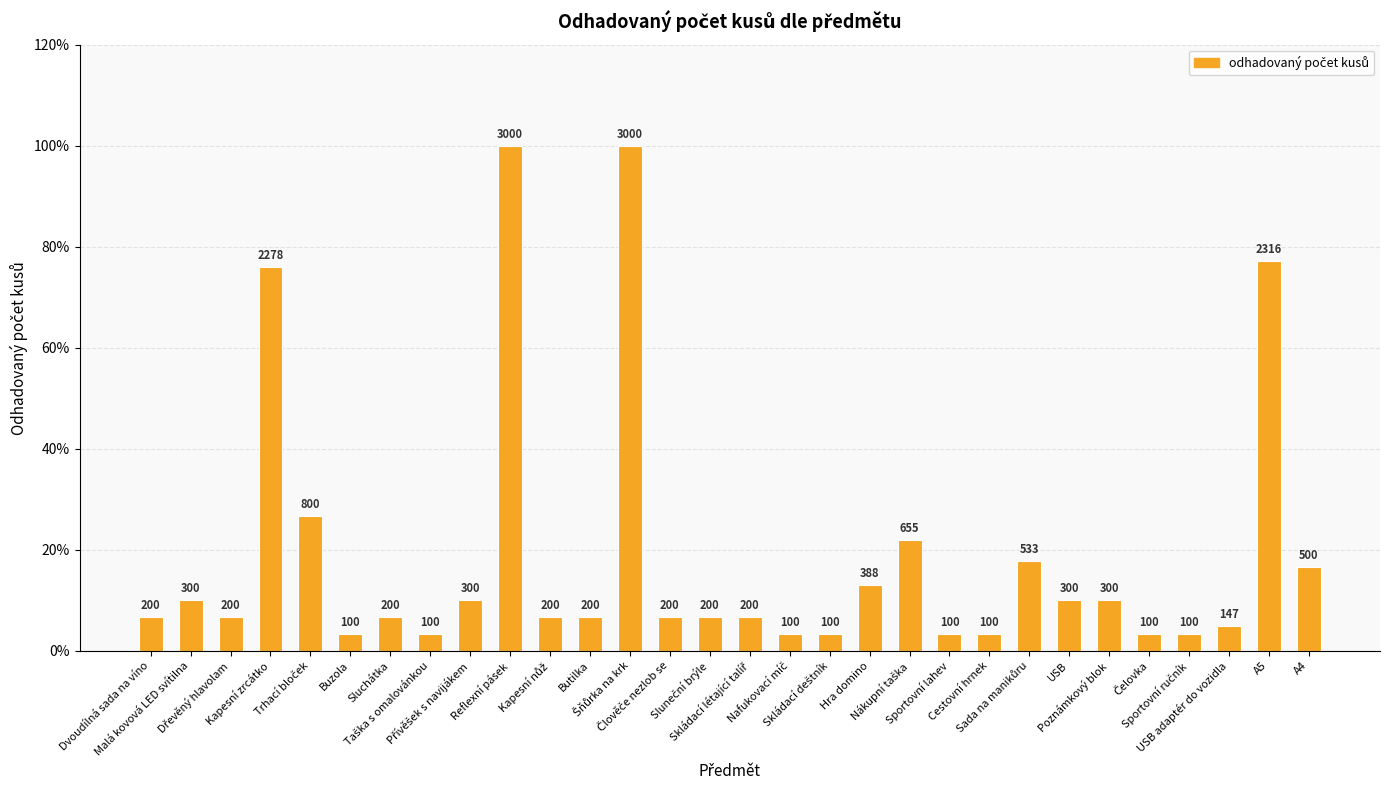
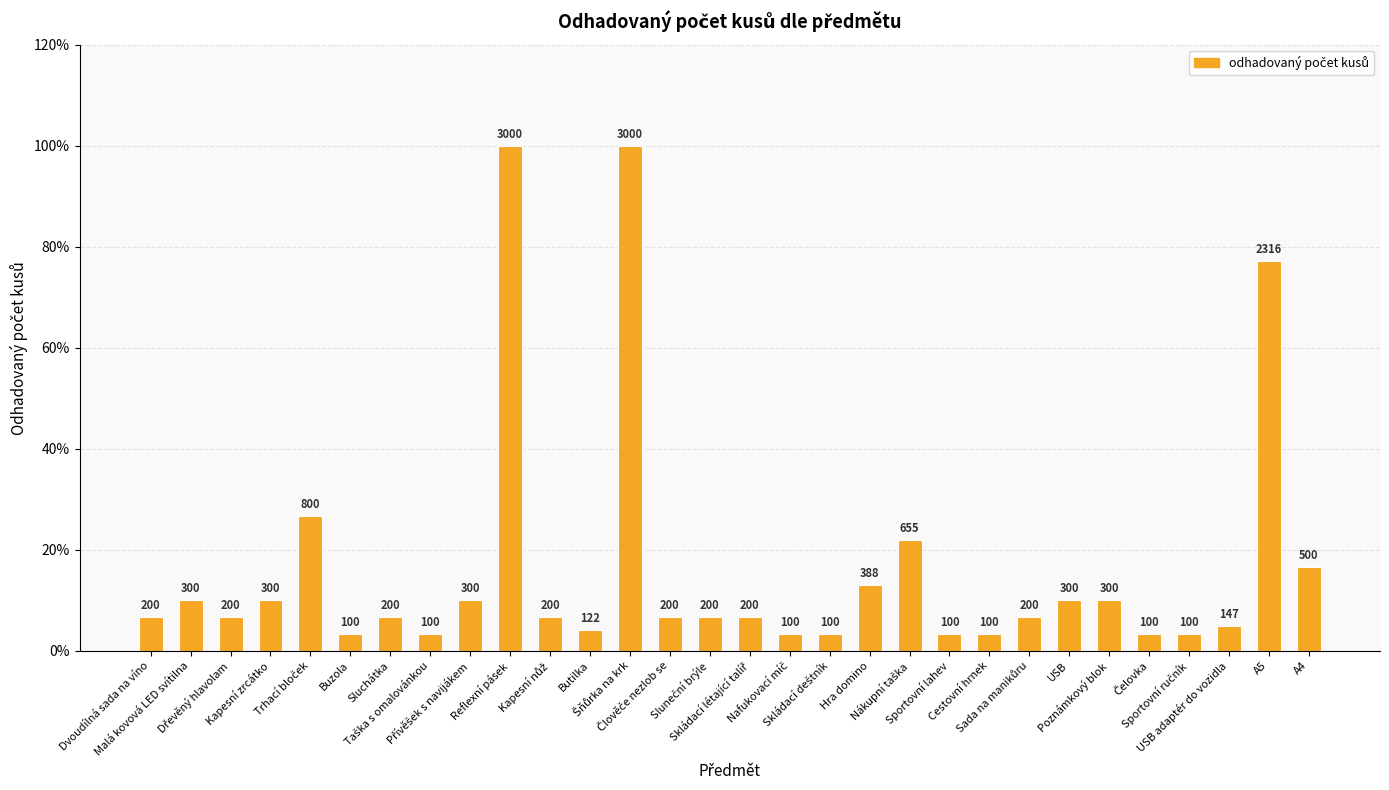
Kapesní zrcátko: 2278 -> 300
Butilka: 200 -> 122
Sada na manikůru: 533 -> 200
